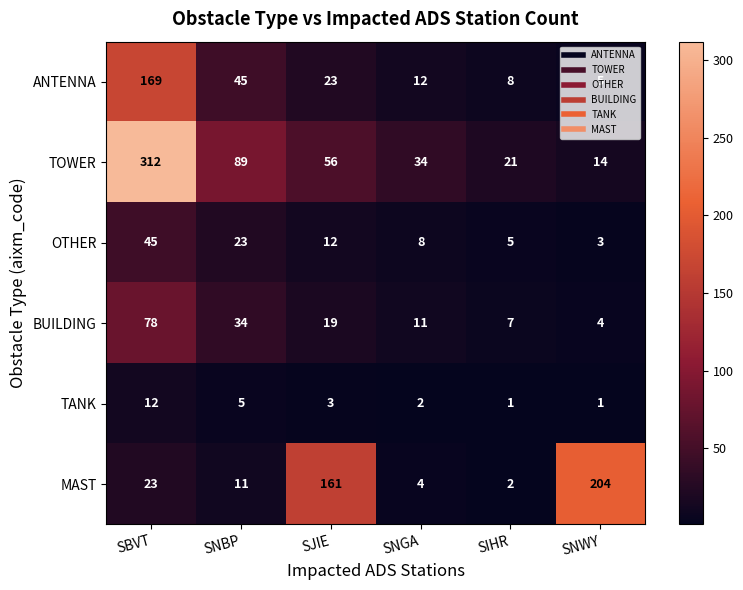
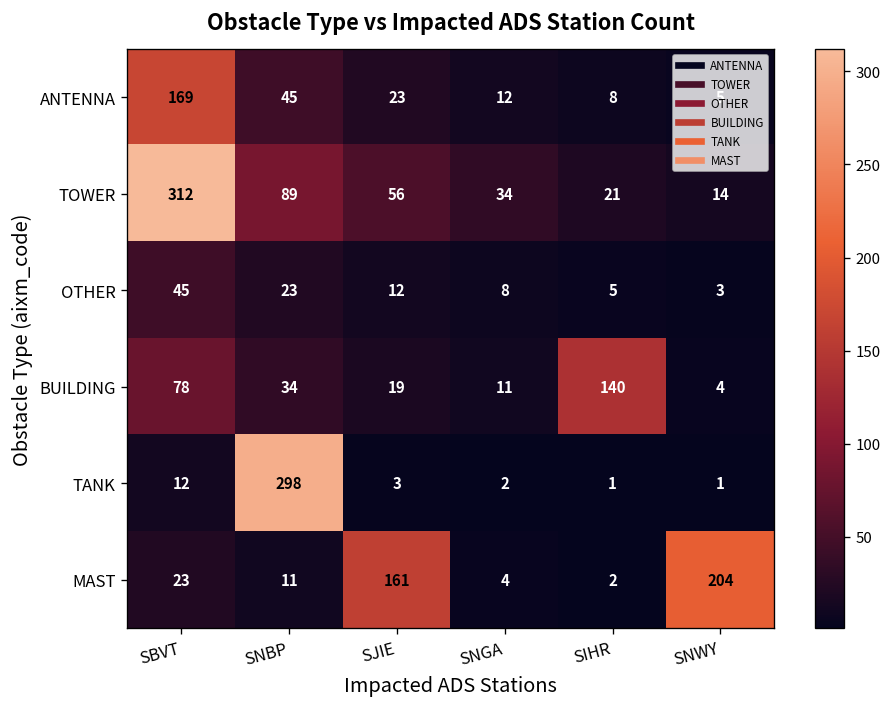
BUILDING, SIHR: 7 -> 140
TANK, SNBP: 5 -> 298
